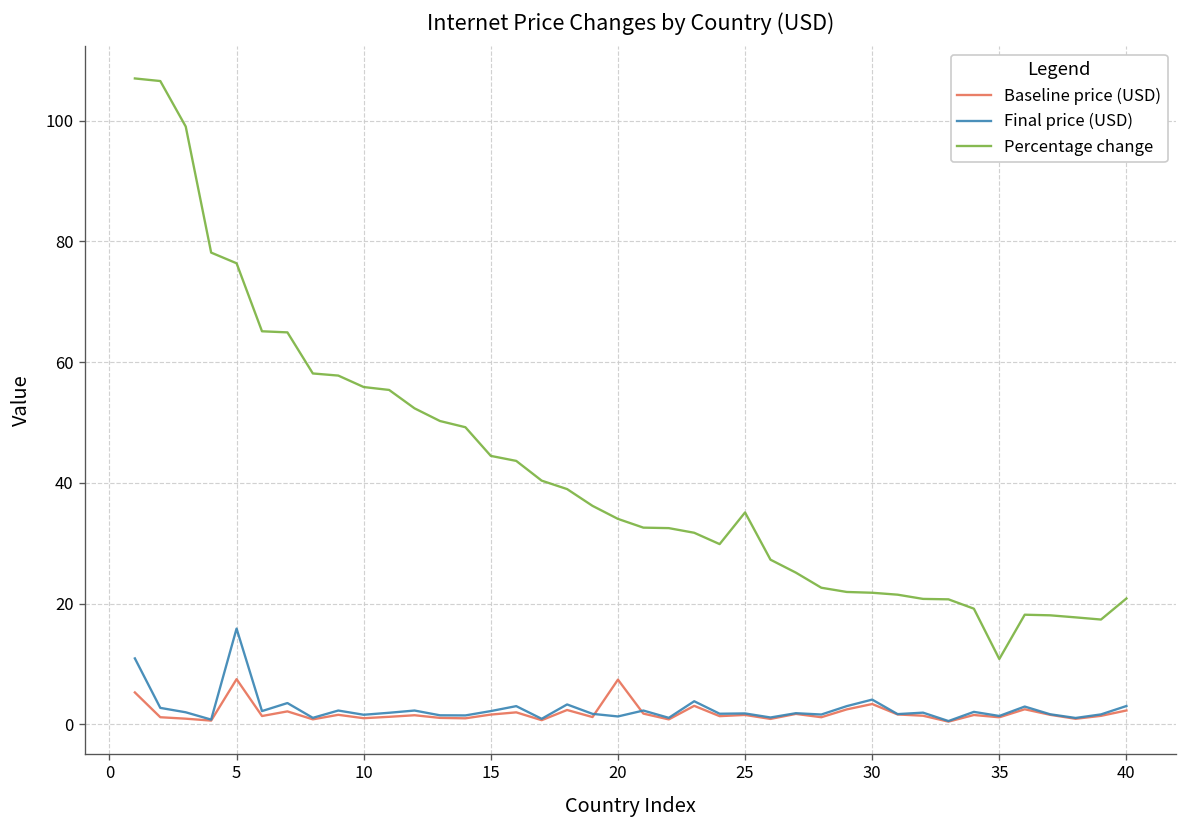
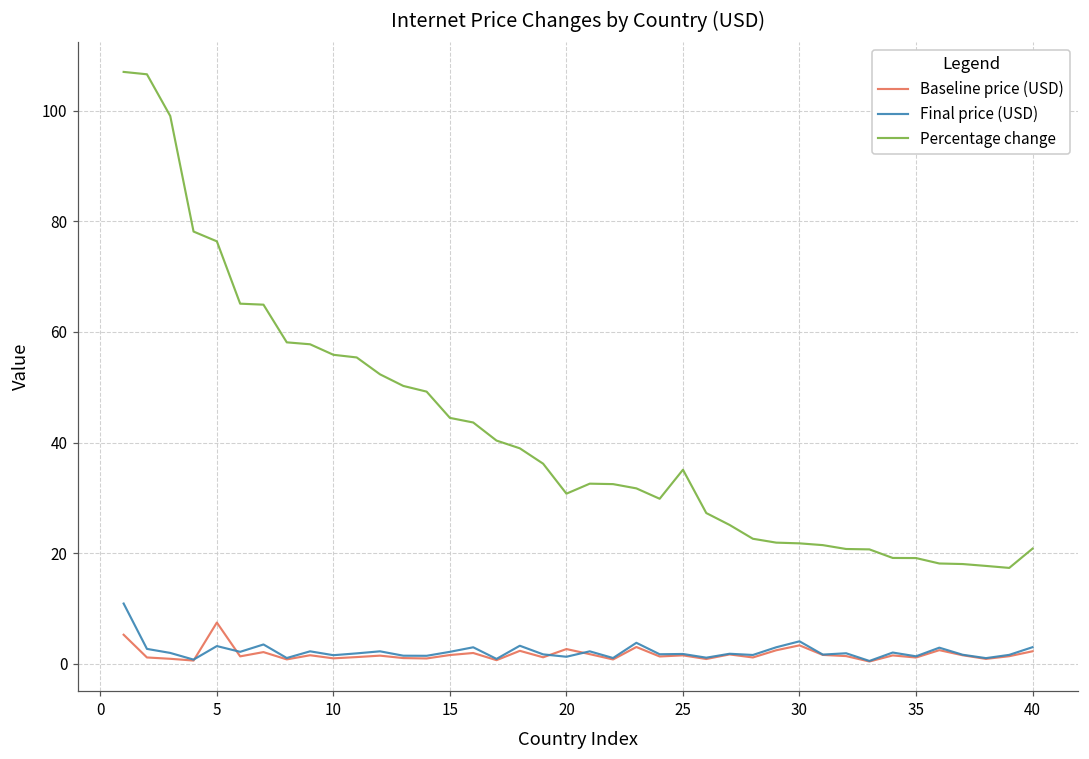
Final price (USD), 5: 16 -> 3
Baseline price (USD), 20: 7 -> 3
Percentage change, 20: 34 -> 31
Percentage change, 35: 11 -> 19
